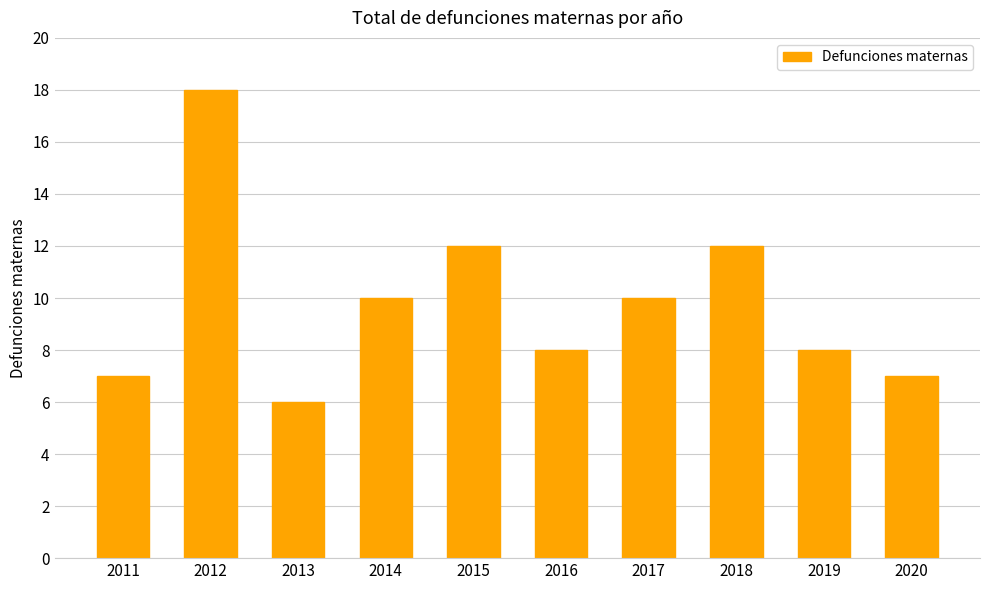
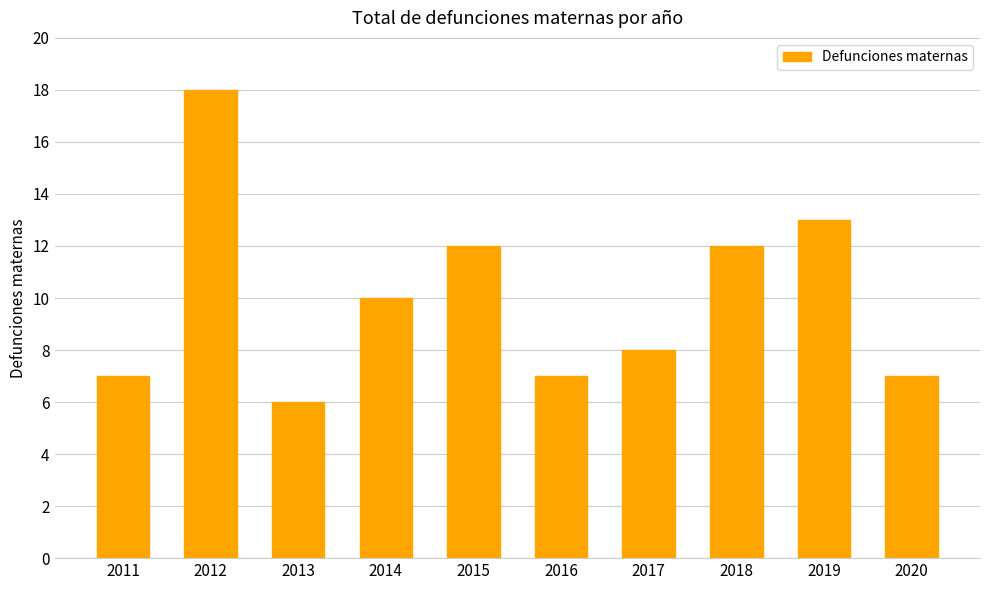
2016: 8 -> 7
2017: 10 -> 8
2019: 8 -> 13
